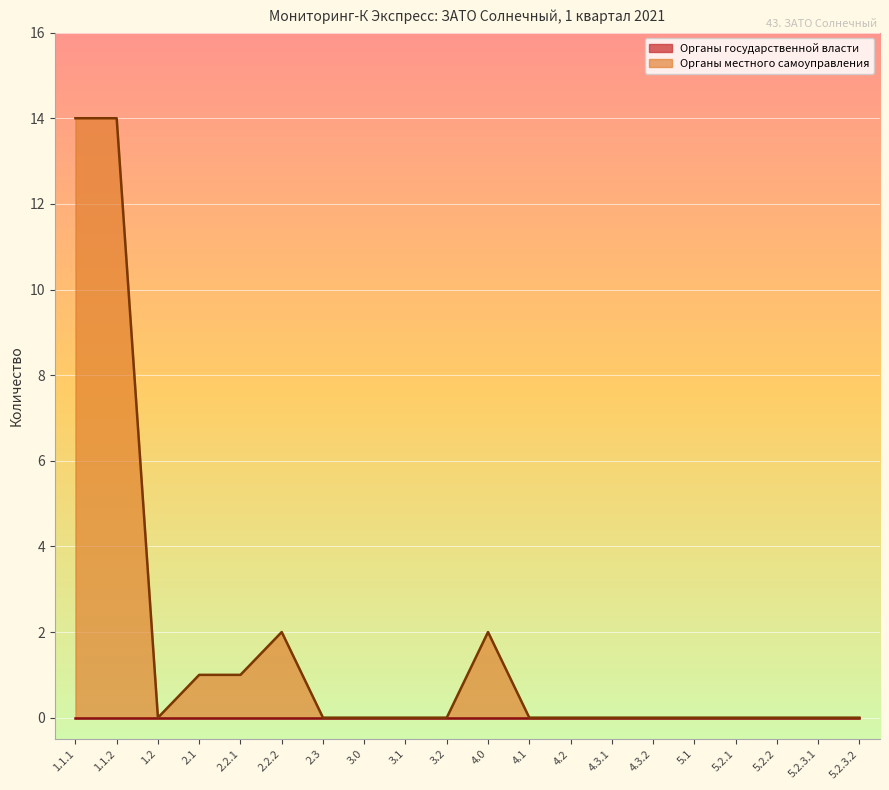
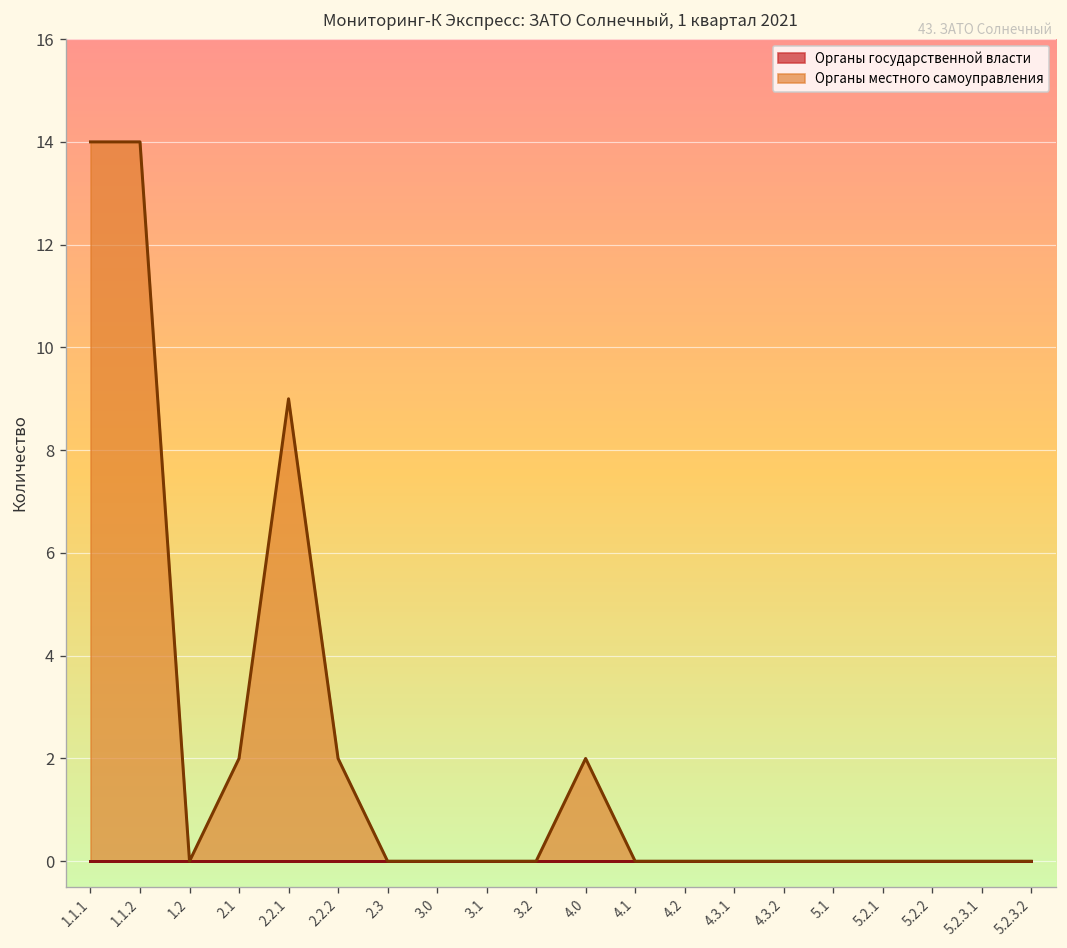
Органы местного самоуправления, 2.1: 1 -> 2
Органы местного самоуправления, 2.2.1: 1 -> 9
